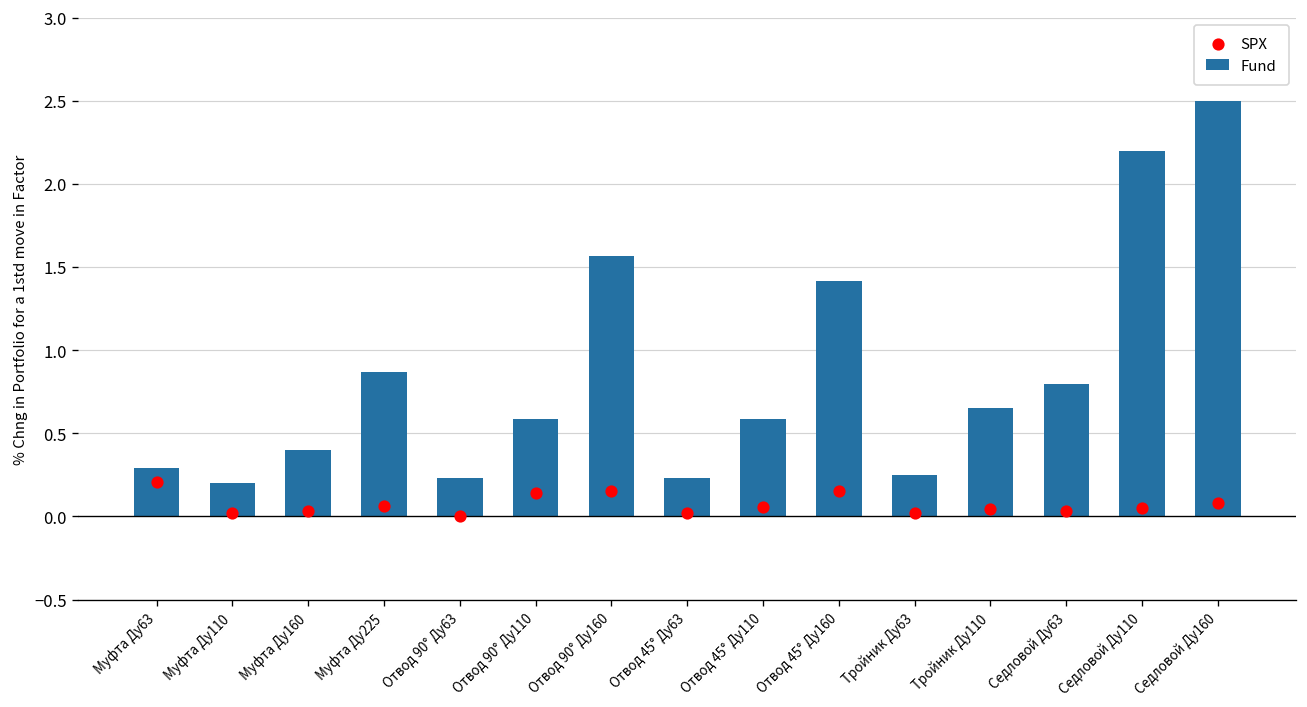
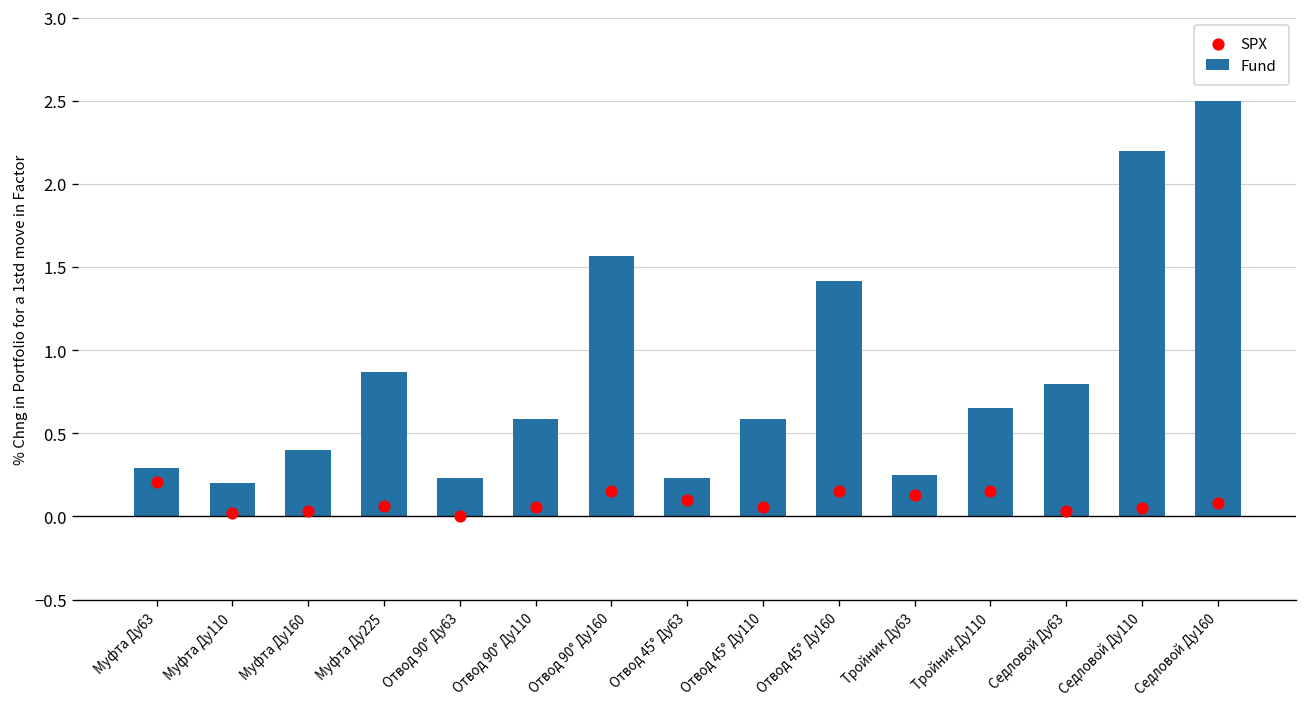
SPX, Отвод 90° Ду110: 0.14 -> 0.06
SPX, Отвод 45° Ду63: 0.02 -> 0.10
SPX, Тройник Ду63: 0.02 -> 0.13
SPX, Тройник Ду110: 0.04 -> 0.15
